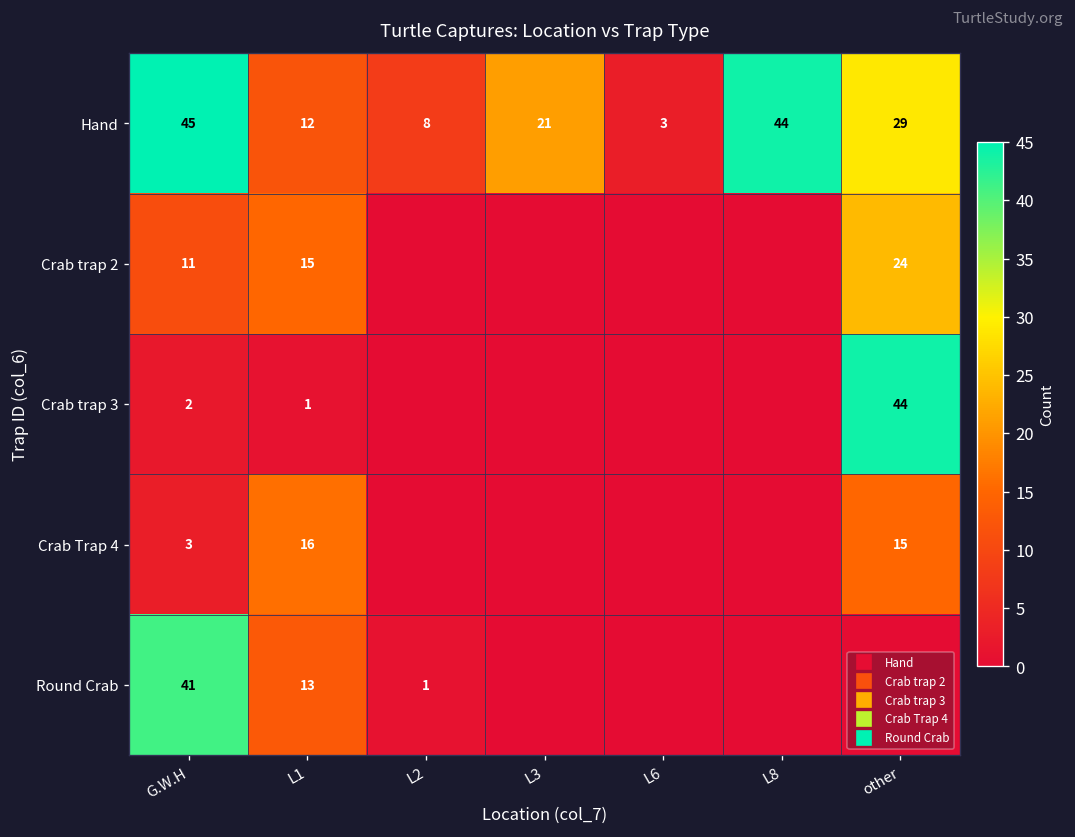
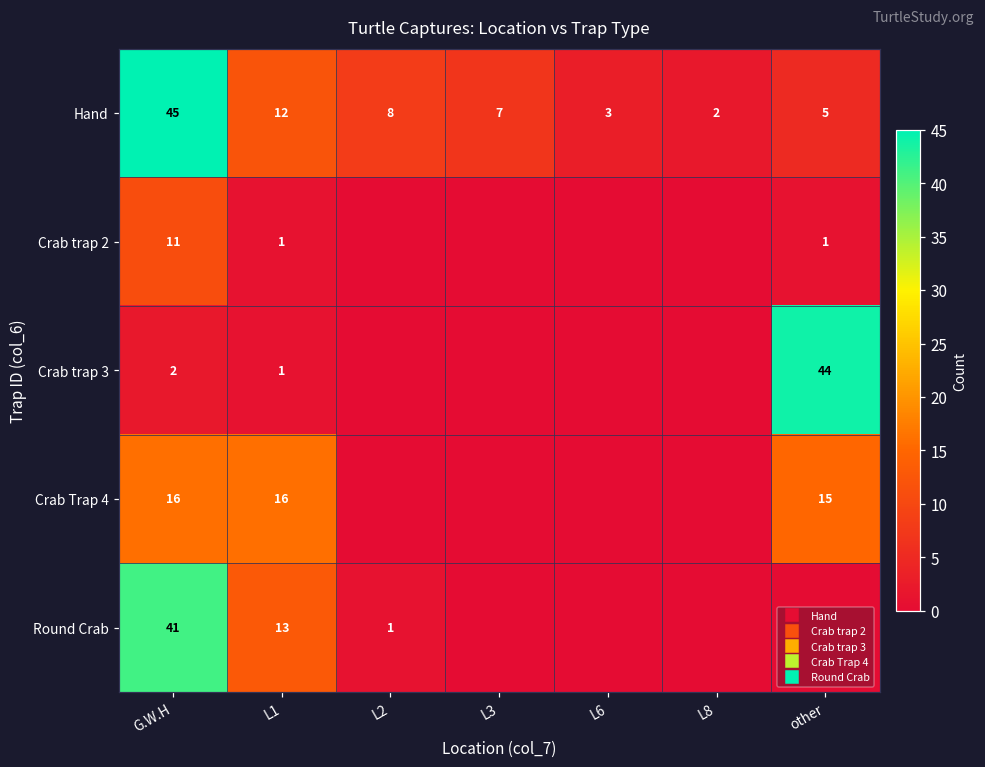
Hand, L3: 21 -> 7
Hand, L8: 44 -> 2
Hand, other: 29 -> 5
Crab trap 2, L1: 15 -> 1
Crab trap 2, other: 24 -> 1
Crab Trap 4, G.W.H: 3 -> 16
